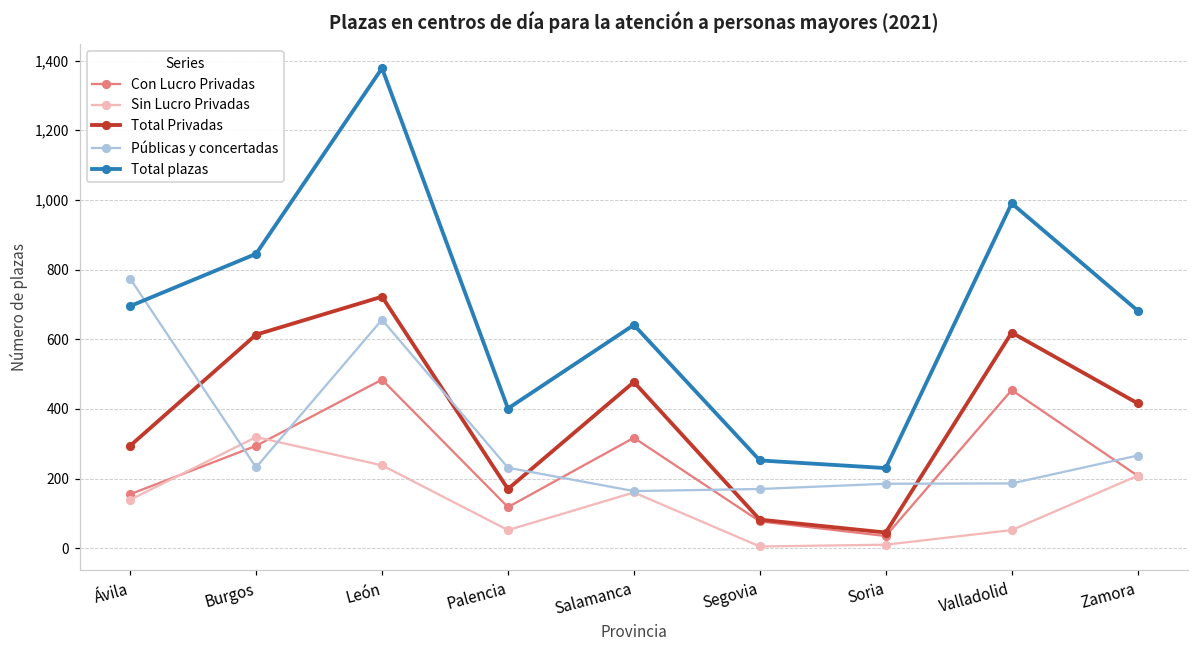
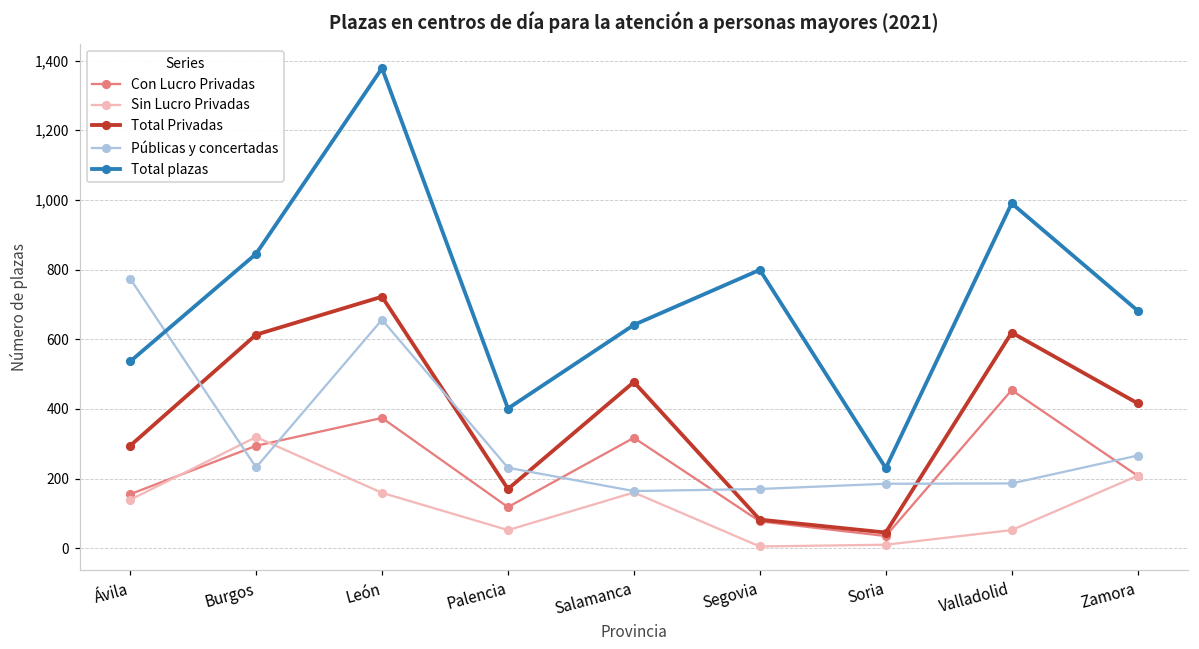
Total plazas, Ávila: 700 -> 540
Con Lucro Privadas, León: 480 -> 370
Sin Lucro Privadas, León: 240 -> 160
Total plazas, Segovia: 250 -> 800
